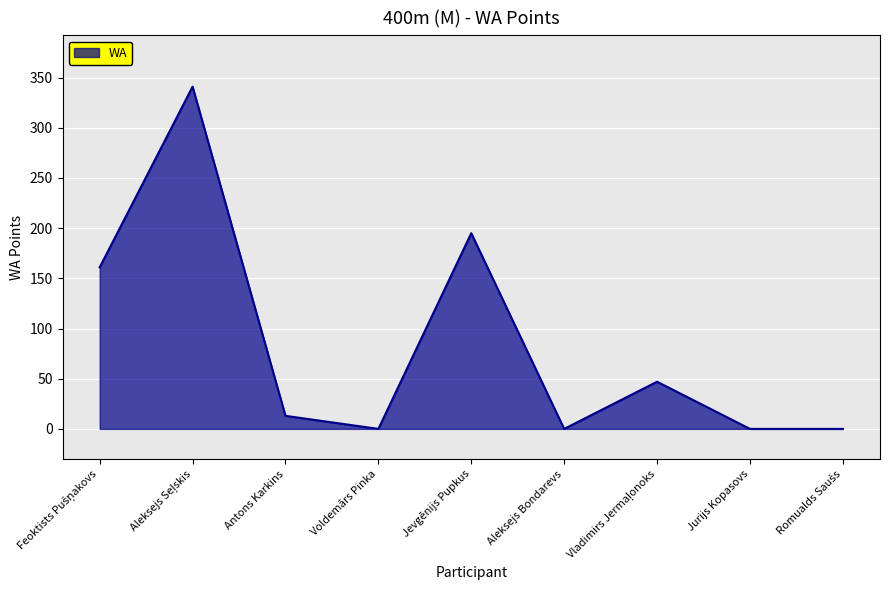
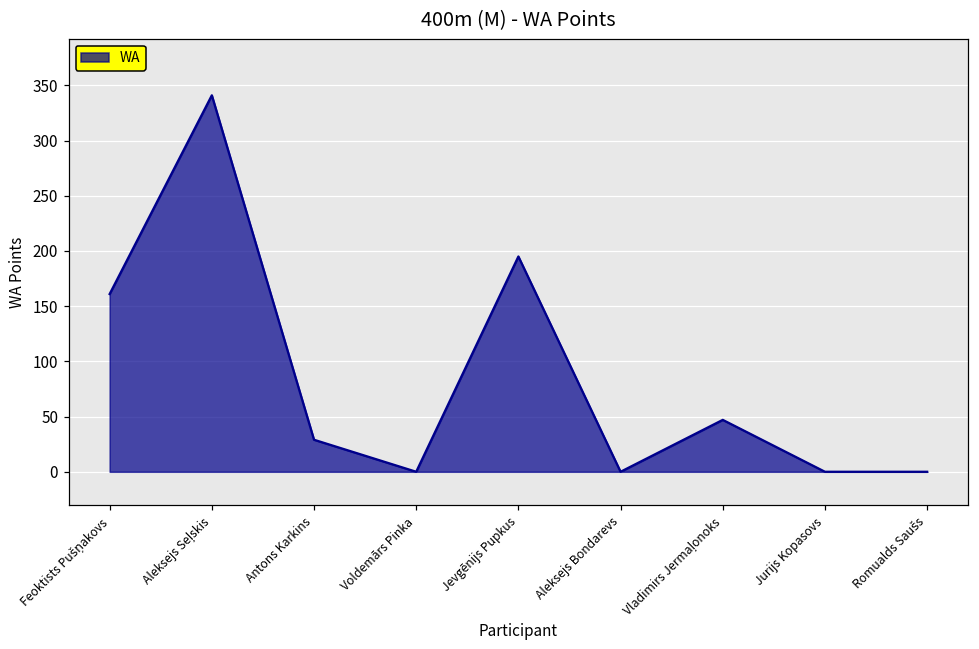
Antons Karkins: 13 -> 29
